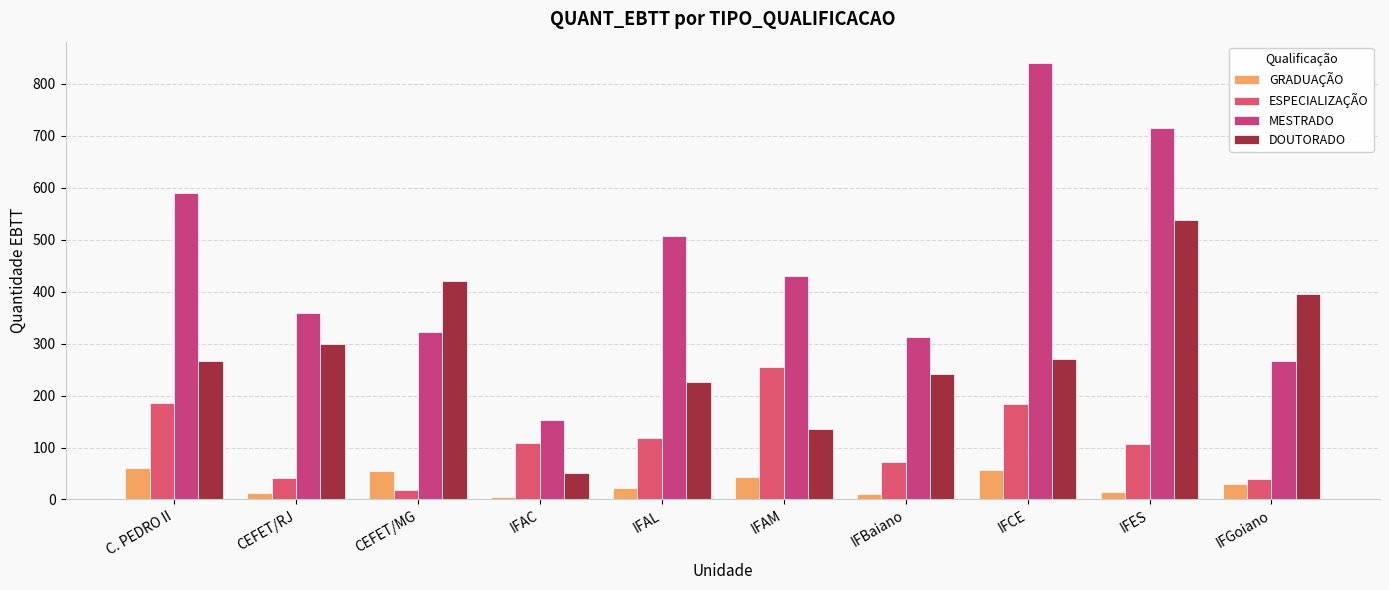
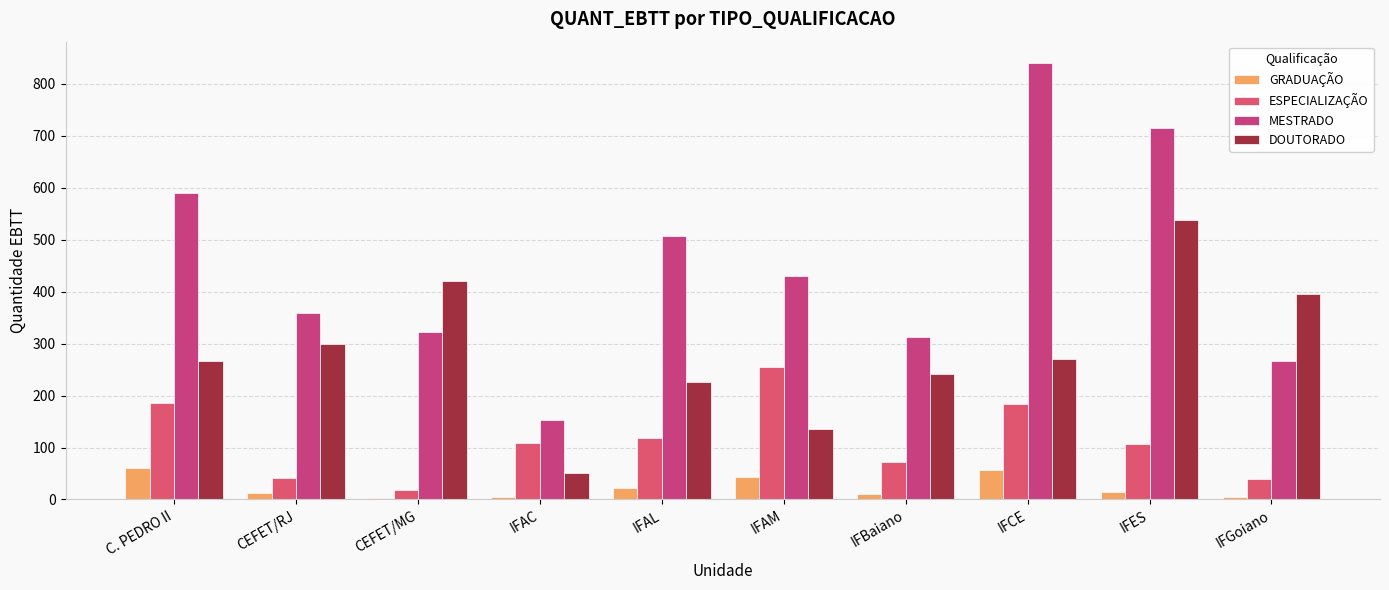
GRADUAÇÃO, CEFET/MG: 50 -> 0
GRADUAÇÃO, IFGoiano: 30 -> 0
